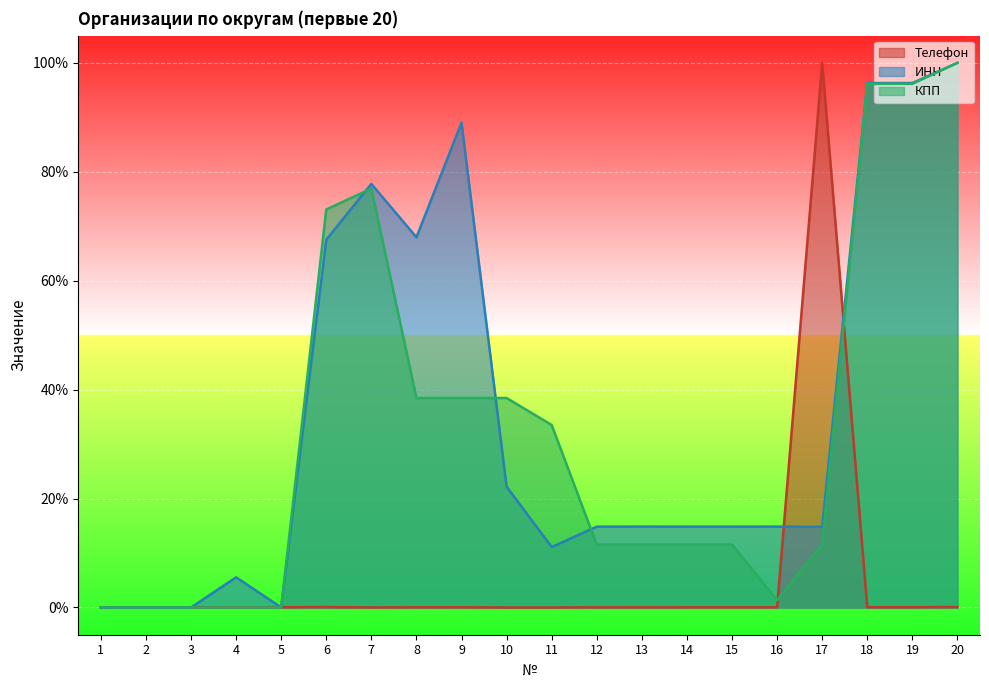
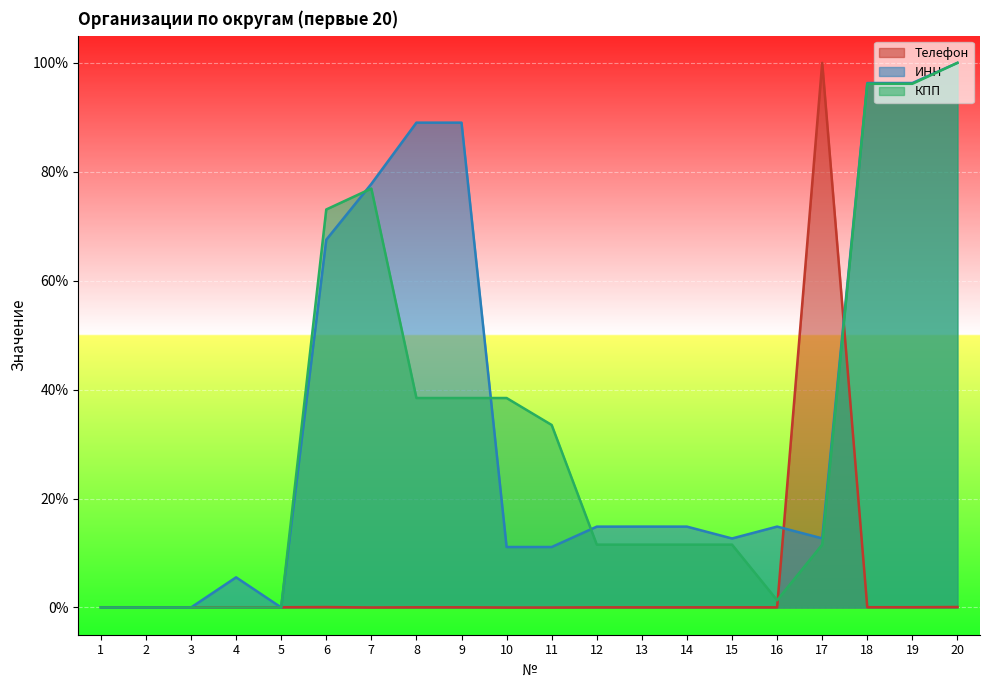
ИНН, 8: 68% -> 89%
ИНН, 10: 22% -> 11%
ИНН, 15: 15% -> 13%
ИНН, 17: 15% -> 13%
